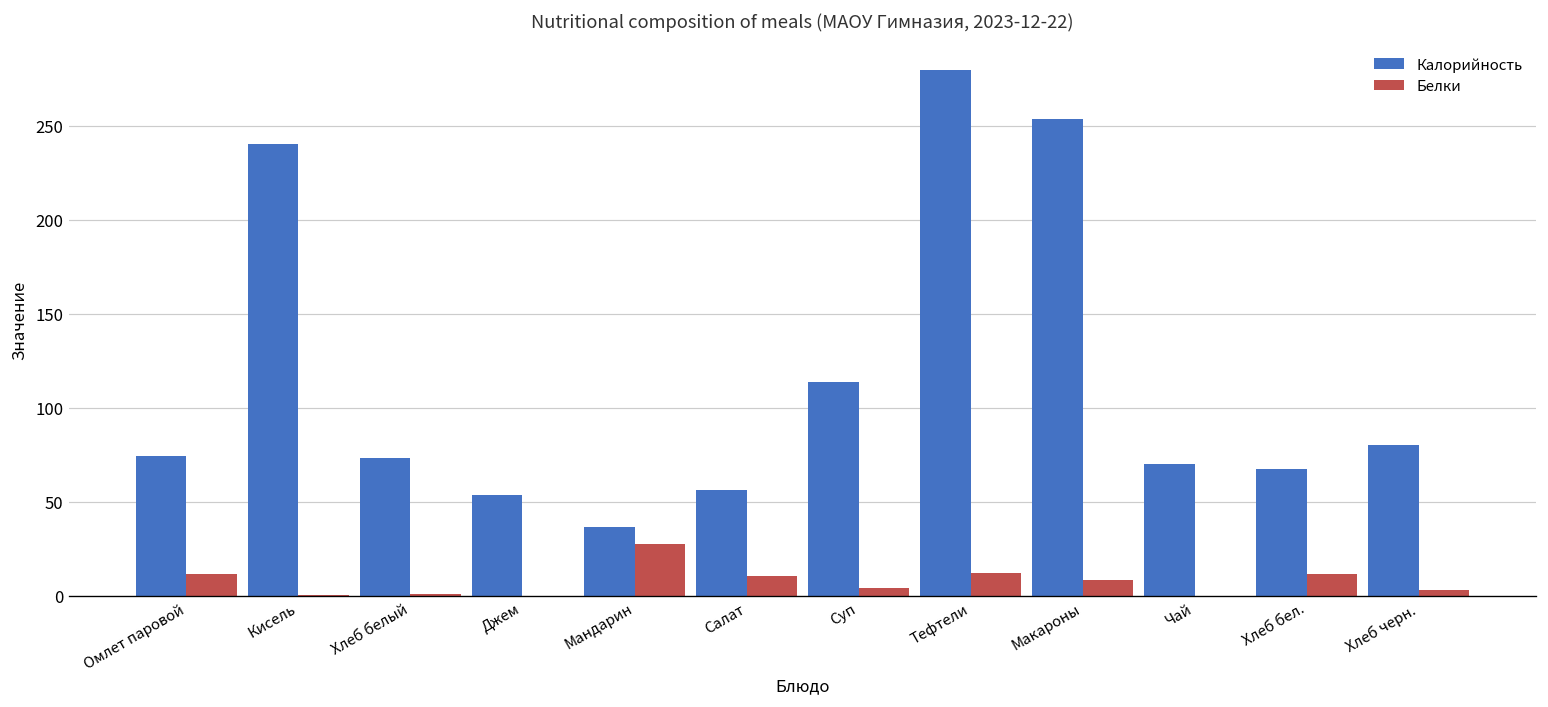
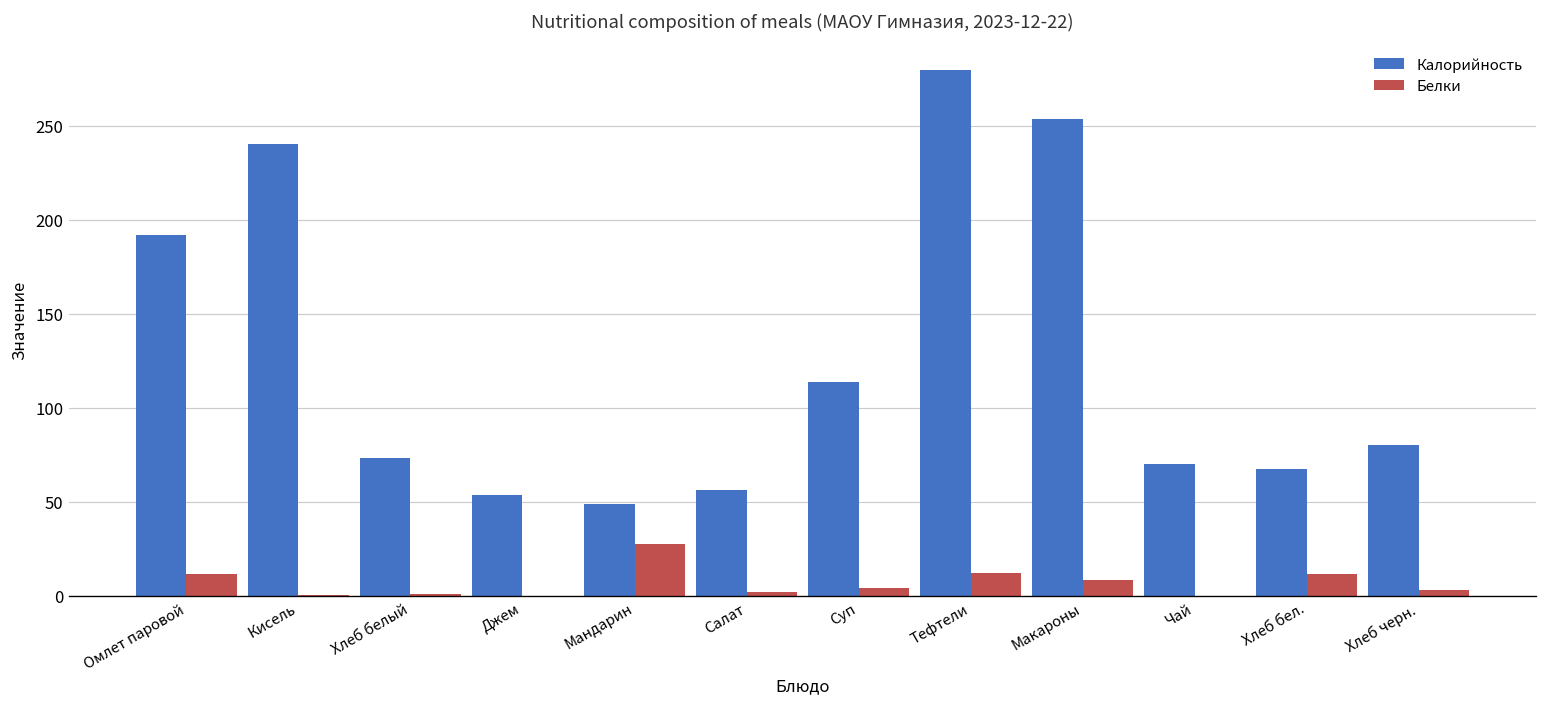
Калорийность, Омлет паровой: 74 -> 192
Калорийность, Мандарин: 37 -> 49
Белки, Салат: 11 -> 2
